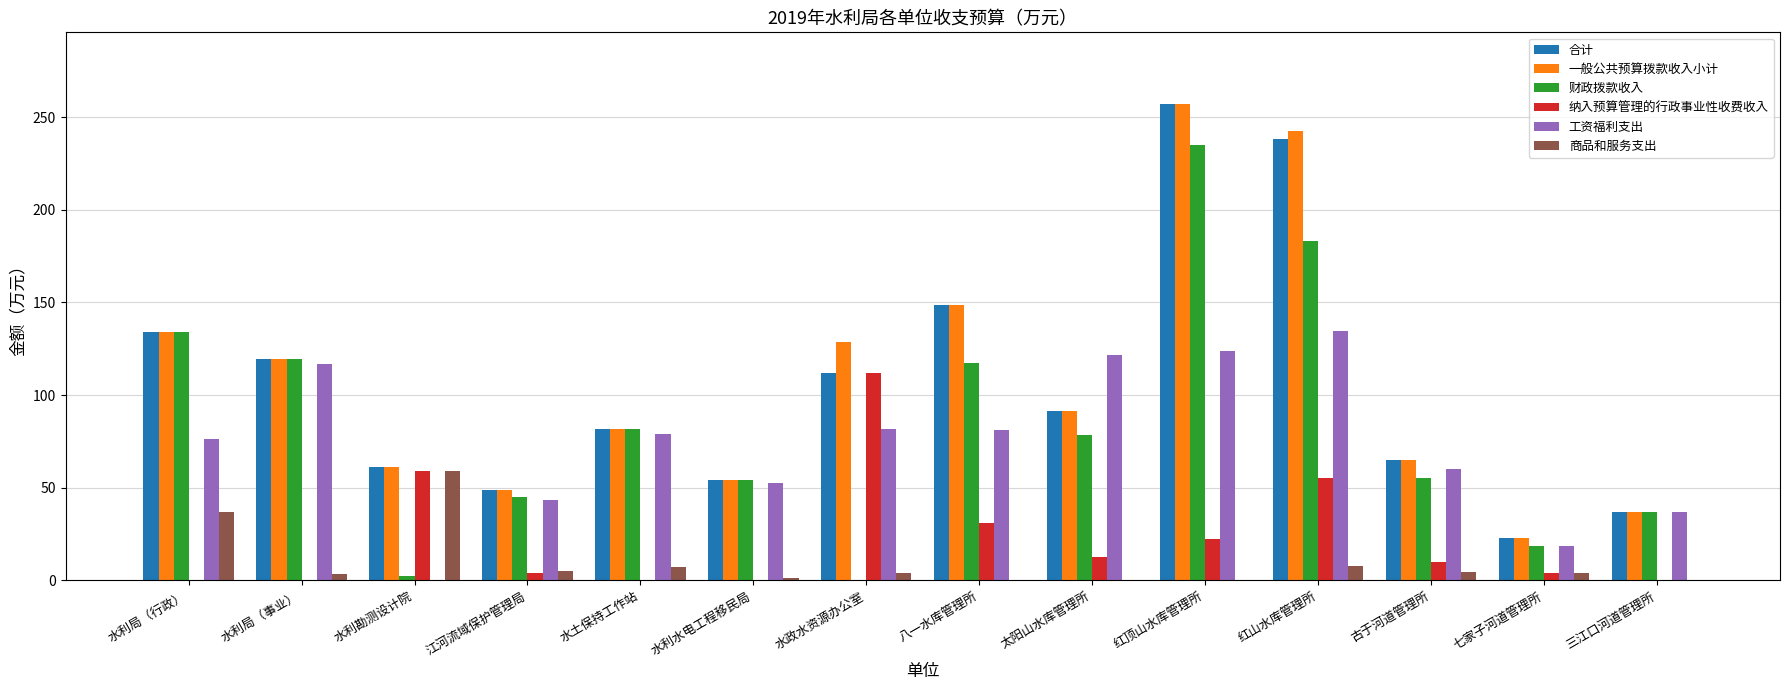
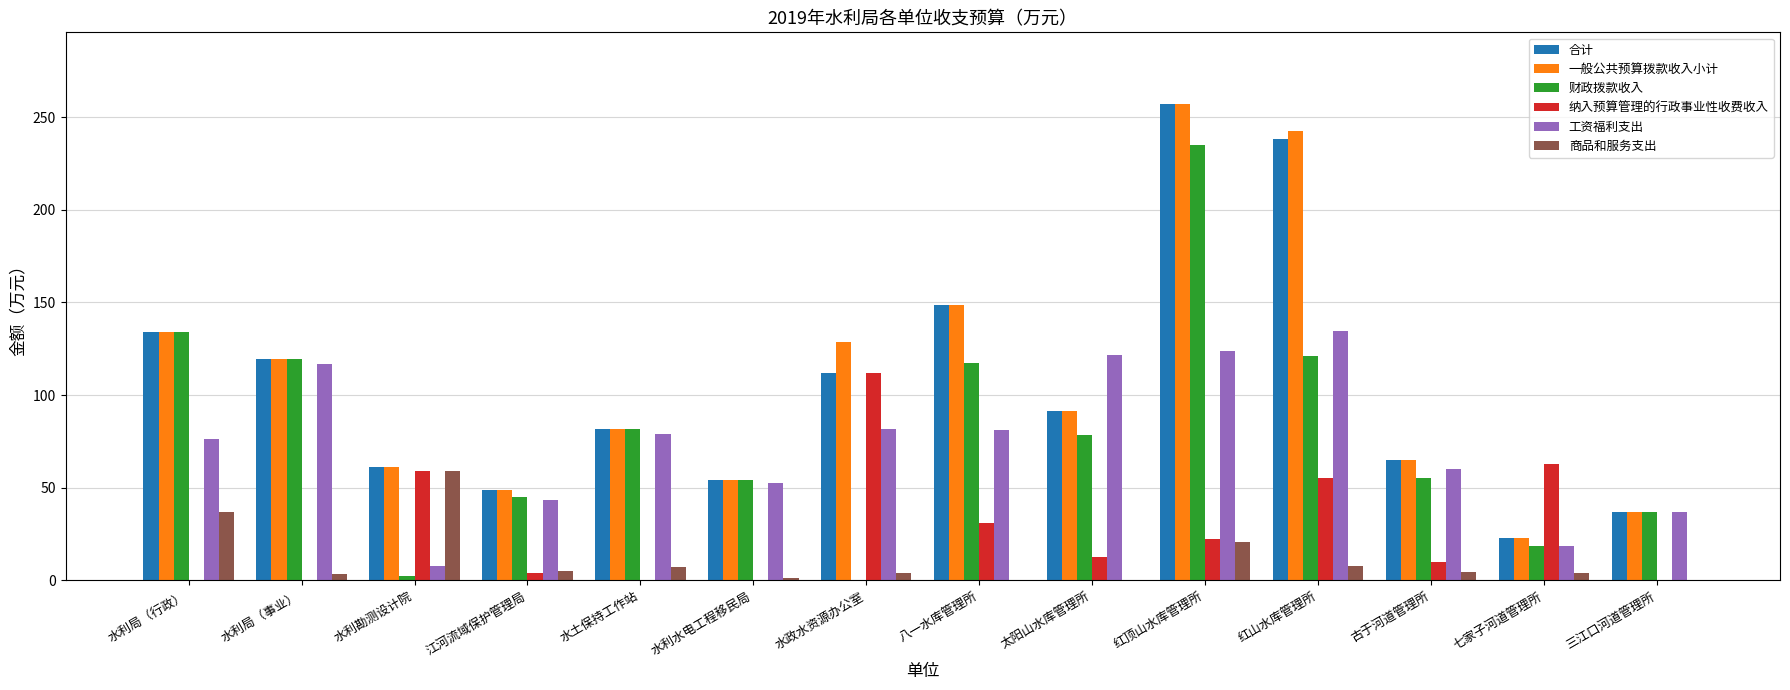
工资福利支出, 水利勘测设计院: 0 -> 8
商品和服务支出, 红顶山水库管理所: 0 -> 21
财政拨款收入, 红山水库管理所: 183 -> 121
纳入预算管理的行政事业性收费收入, 七家子河道管理所: 4 -> 63
